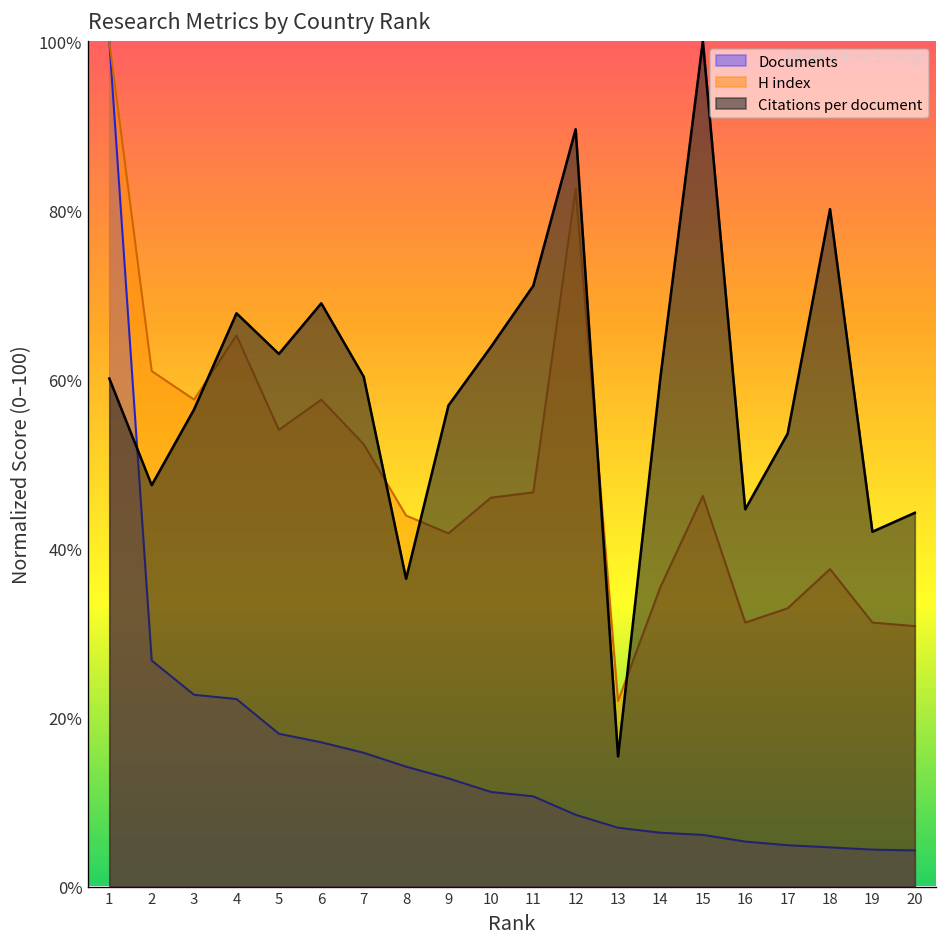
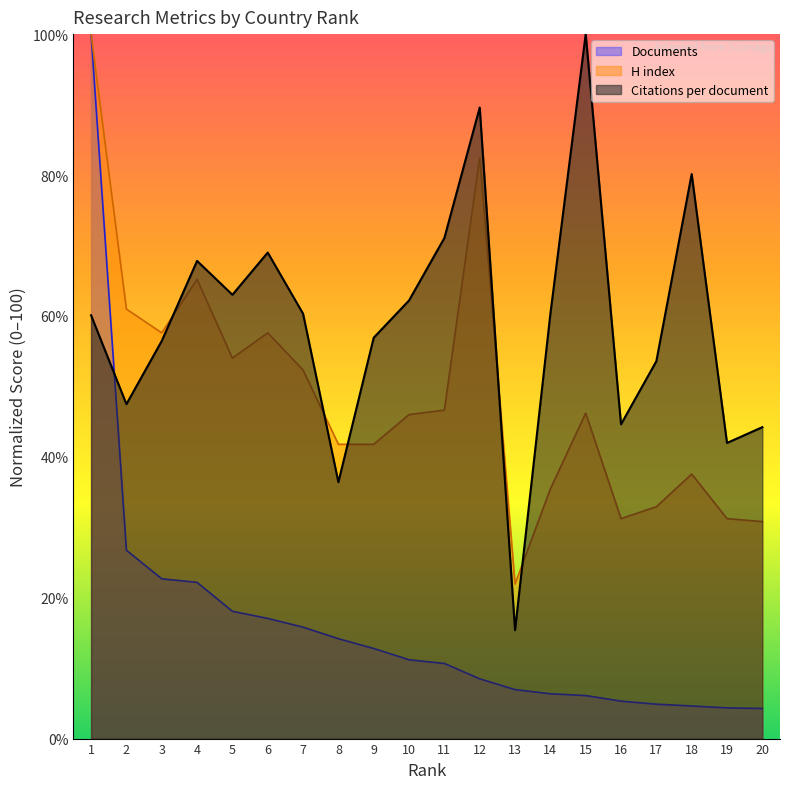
H index, 8: 44% -> 42%
Citations per document, 10: 64% -> 62%
